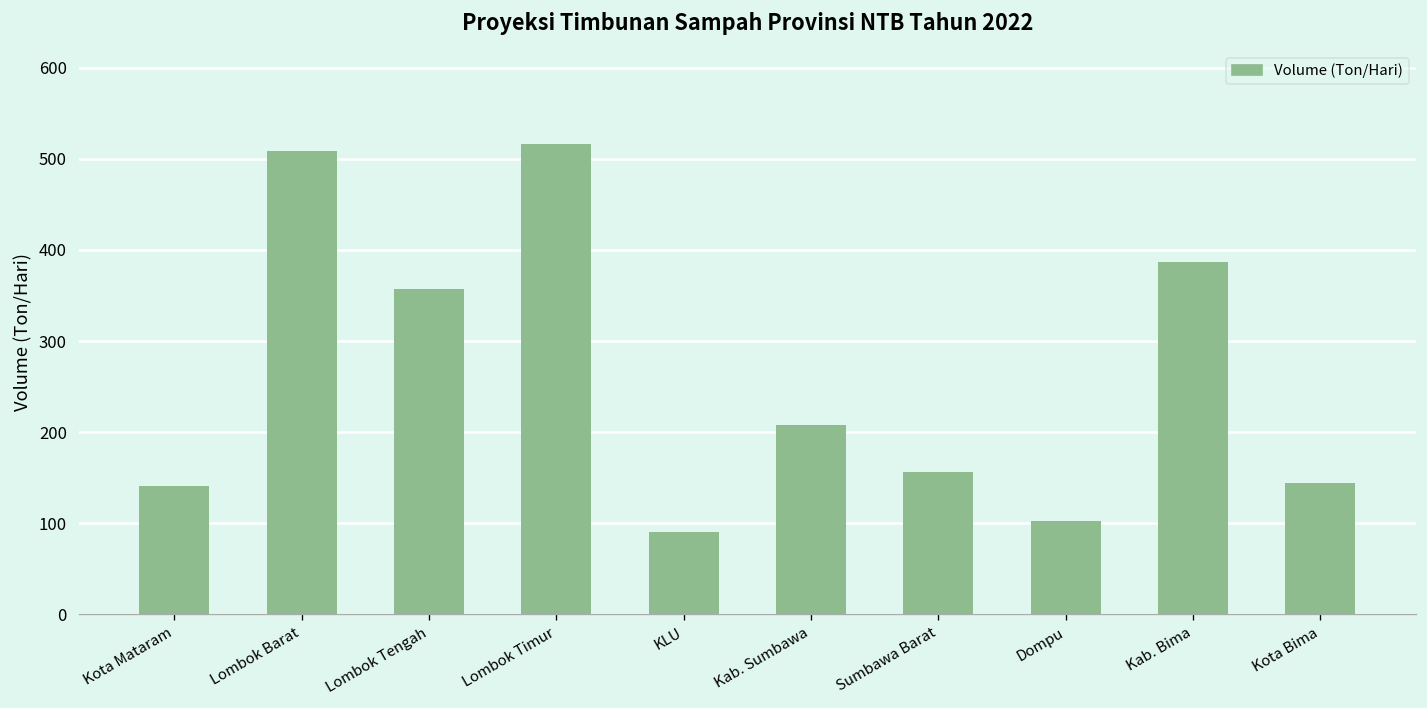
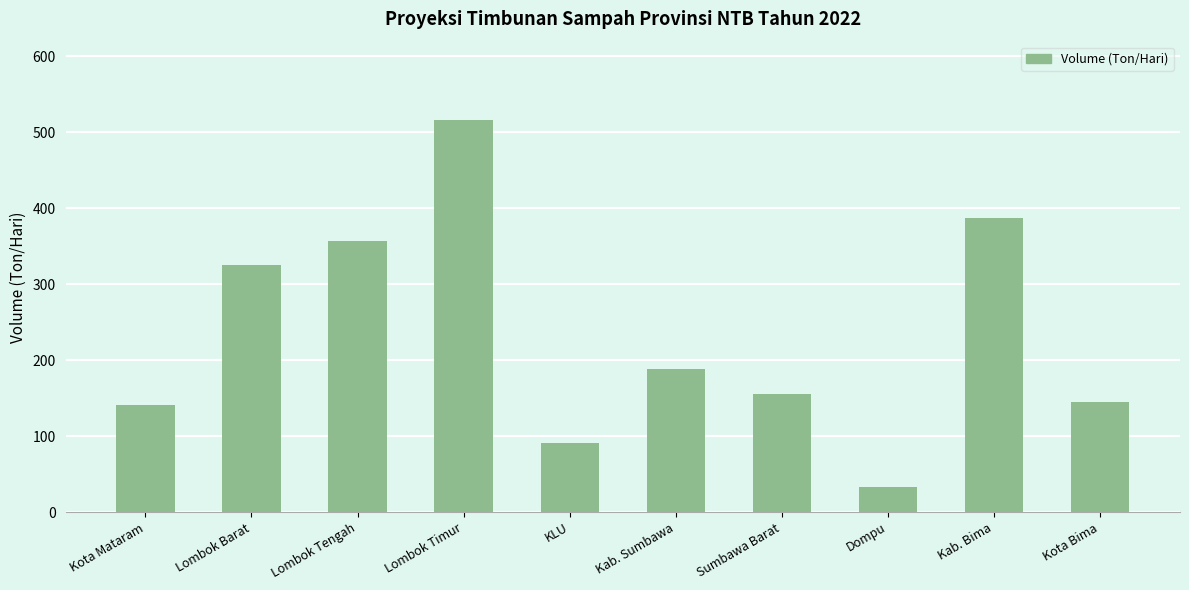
Lombok Barat: 510 -> 330
Kab. Sumbawa: 210 -> 190
Dompu: 100 -> 30
